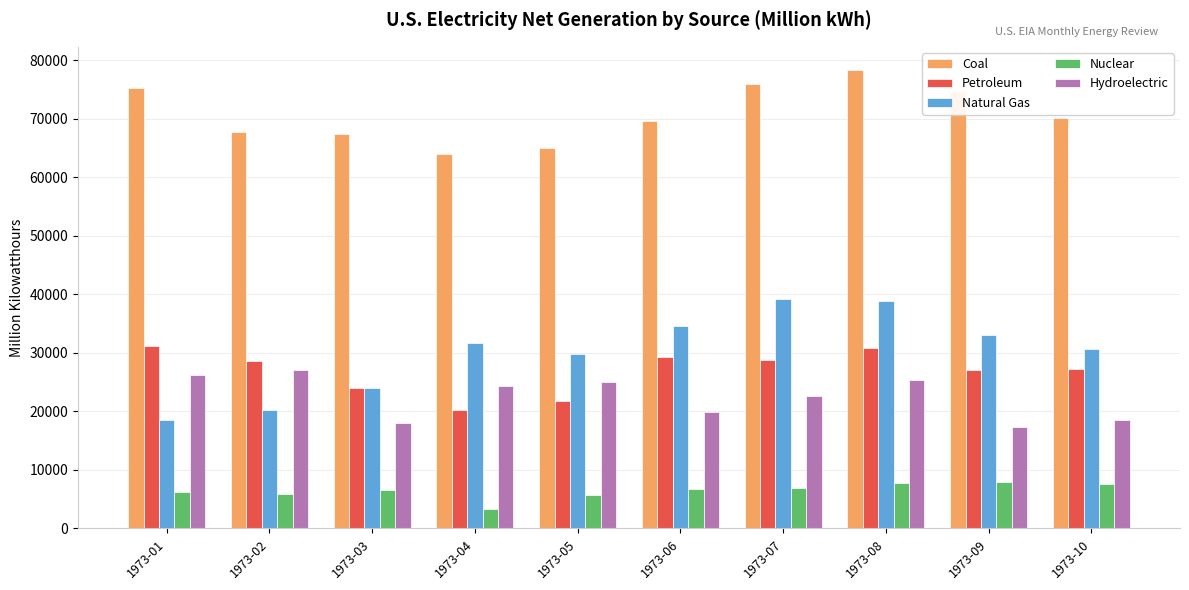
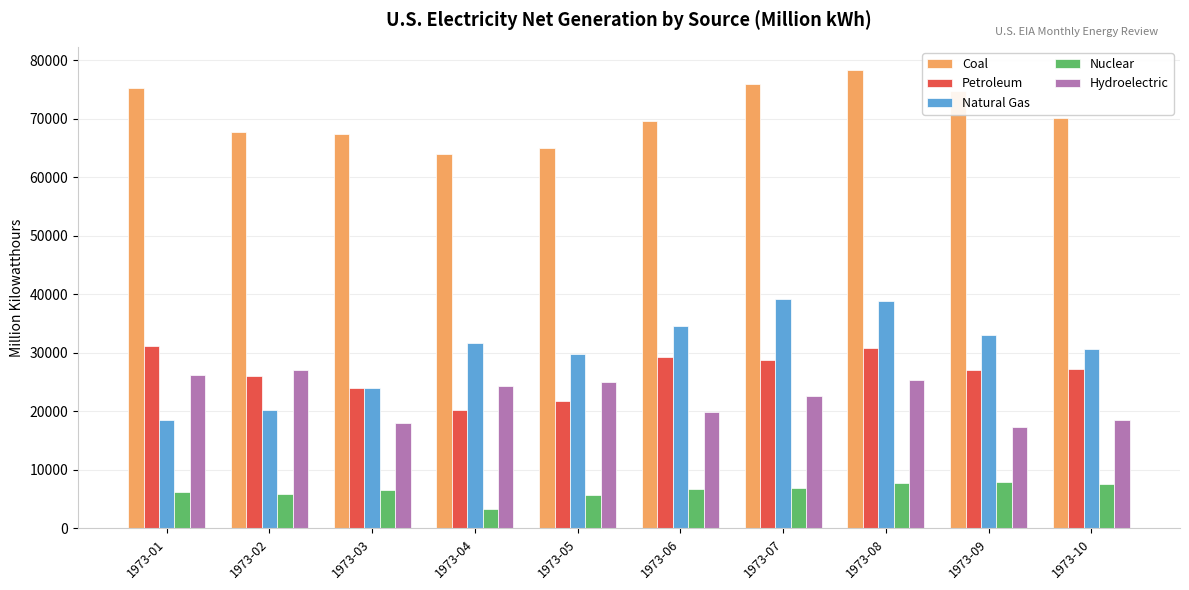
Petroleum, 1973-02: 29000 -> 26000
